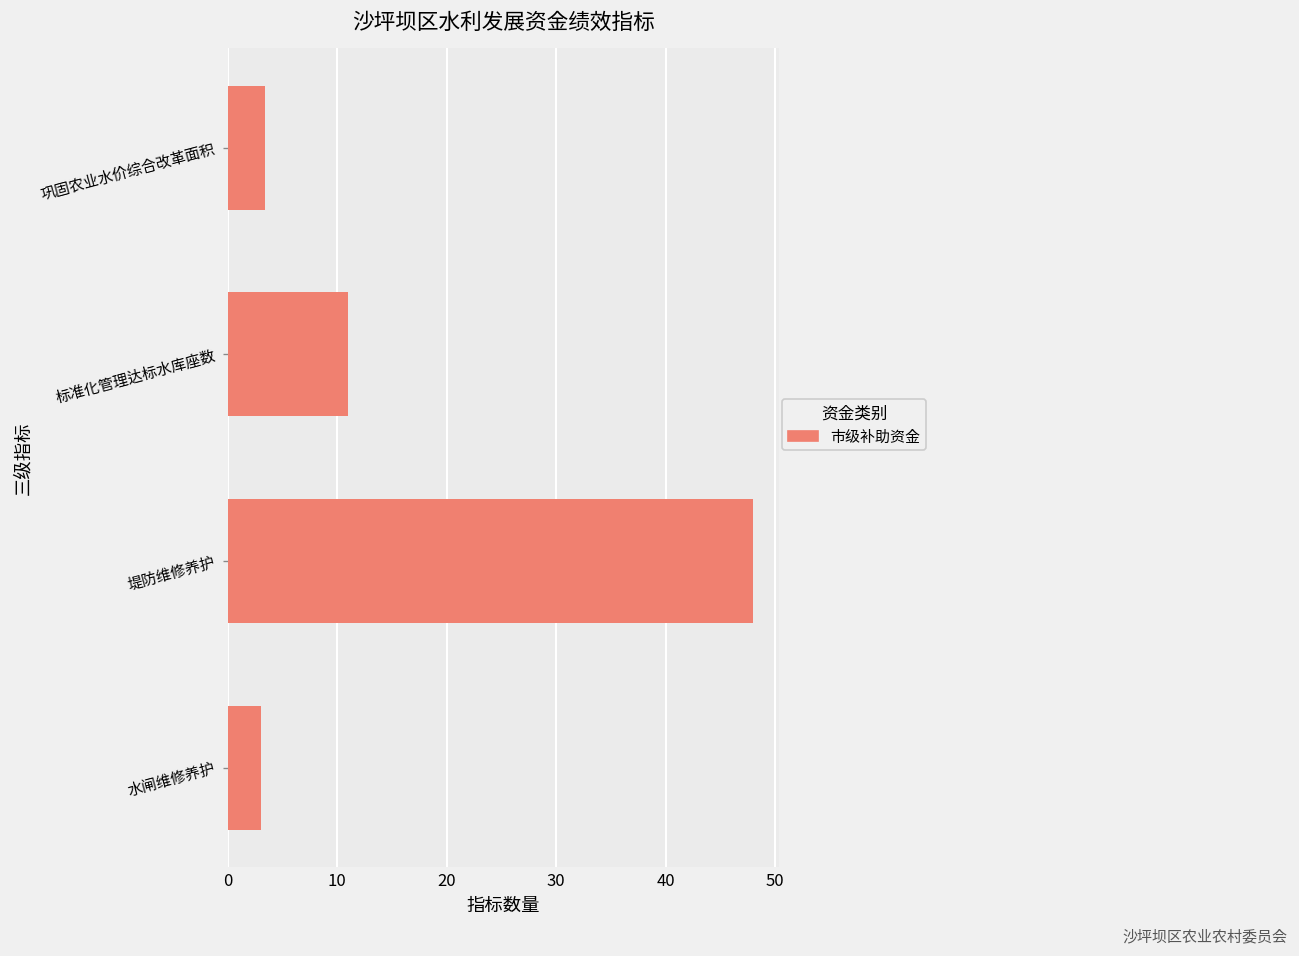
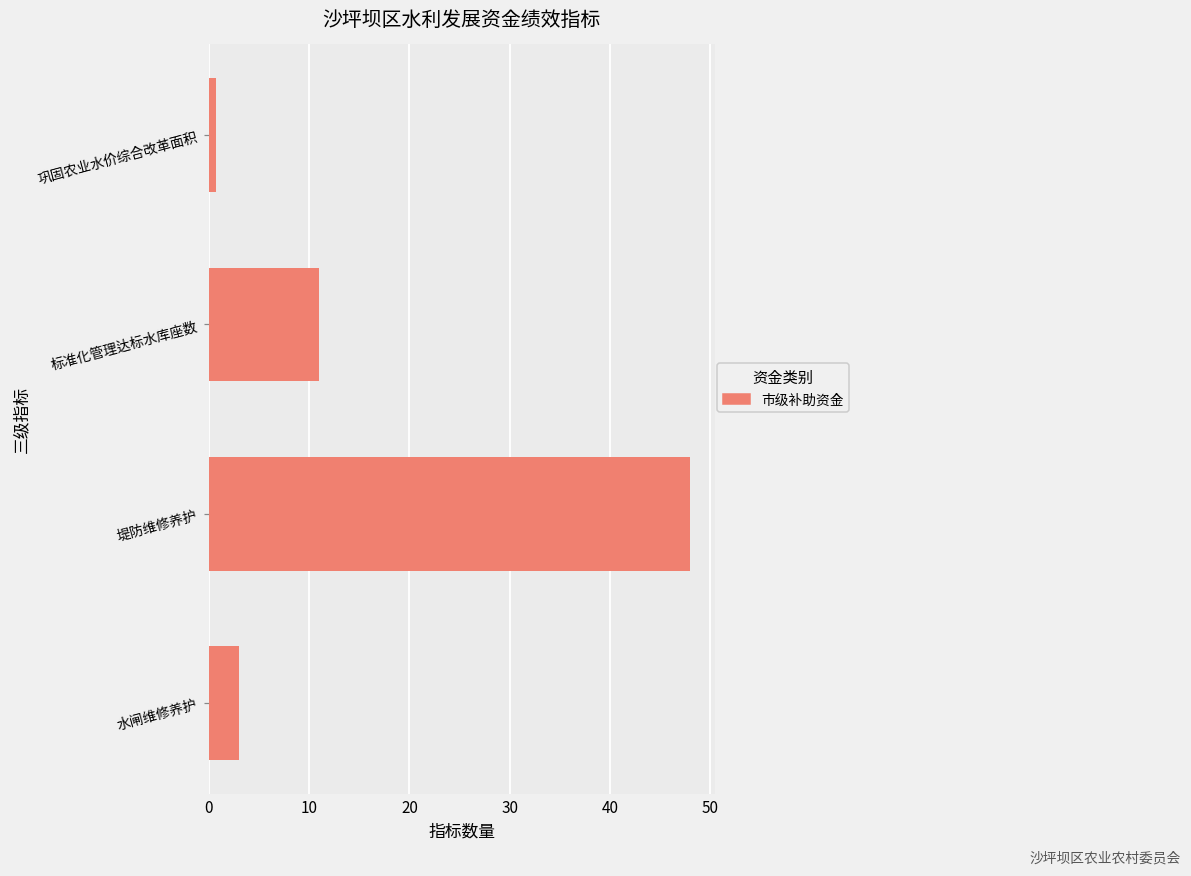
巩固农业水价综合改革面积: 3 -> 1
